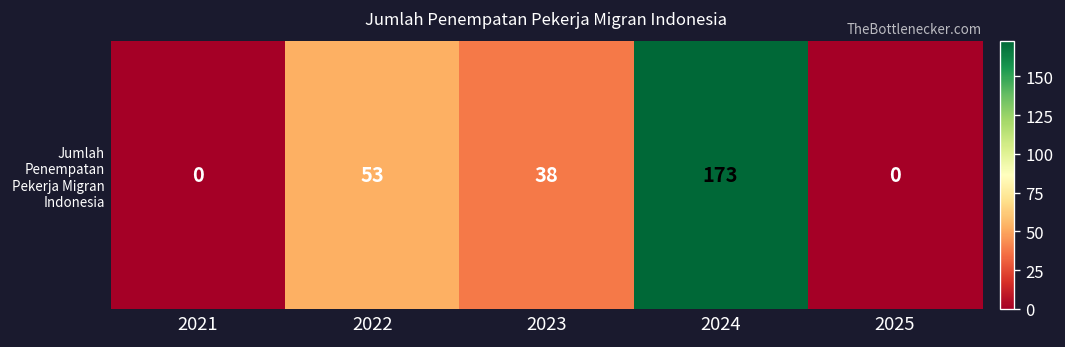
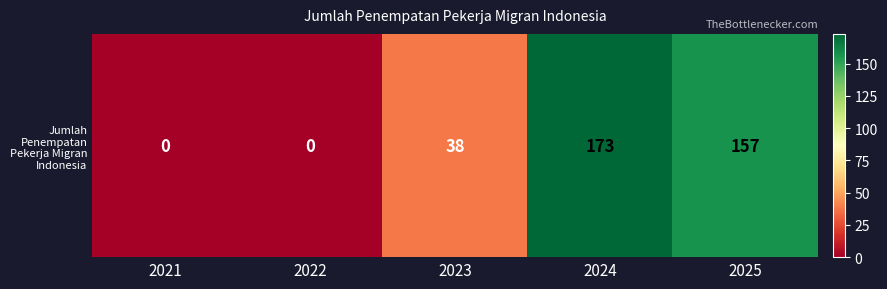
Jumlah Penempatan Pekerja Migran Indonesia, 2022: 53 -> 0
Jumlah Penempatan Pekerja Migran Indonesia, 2025: 0 -> 157
